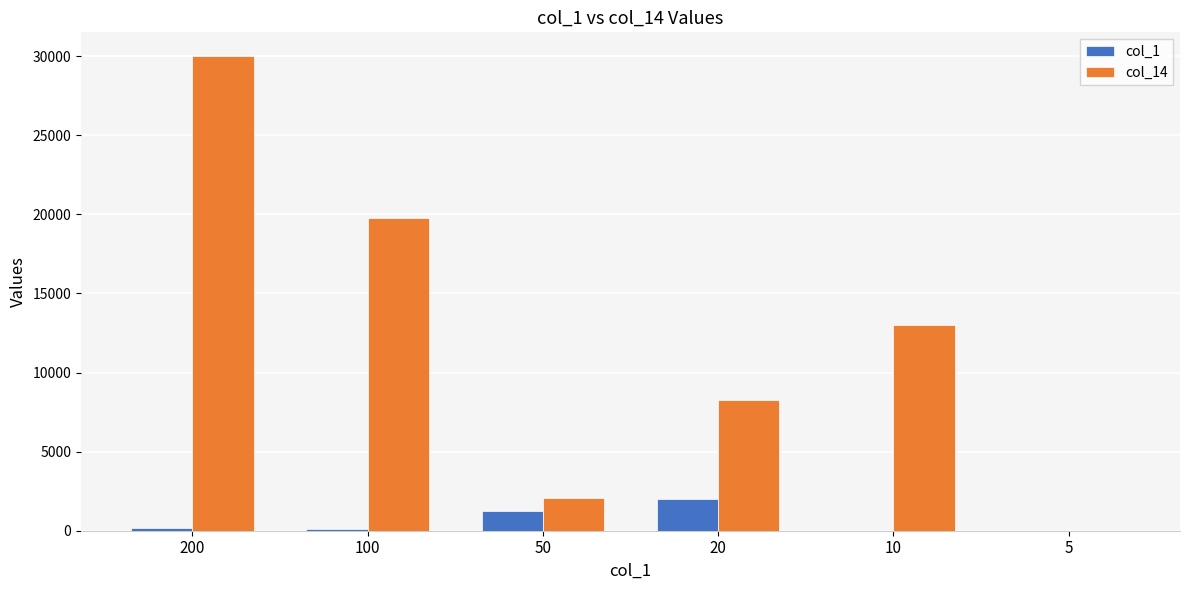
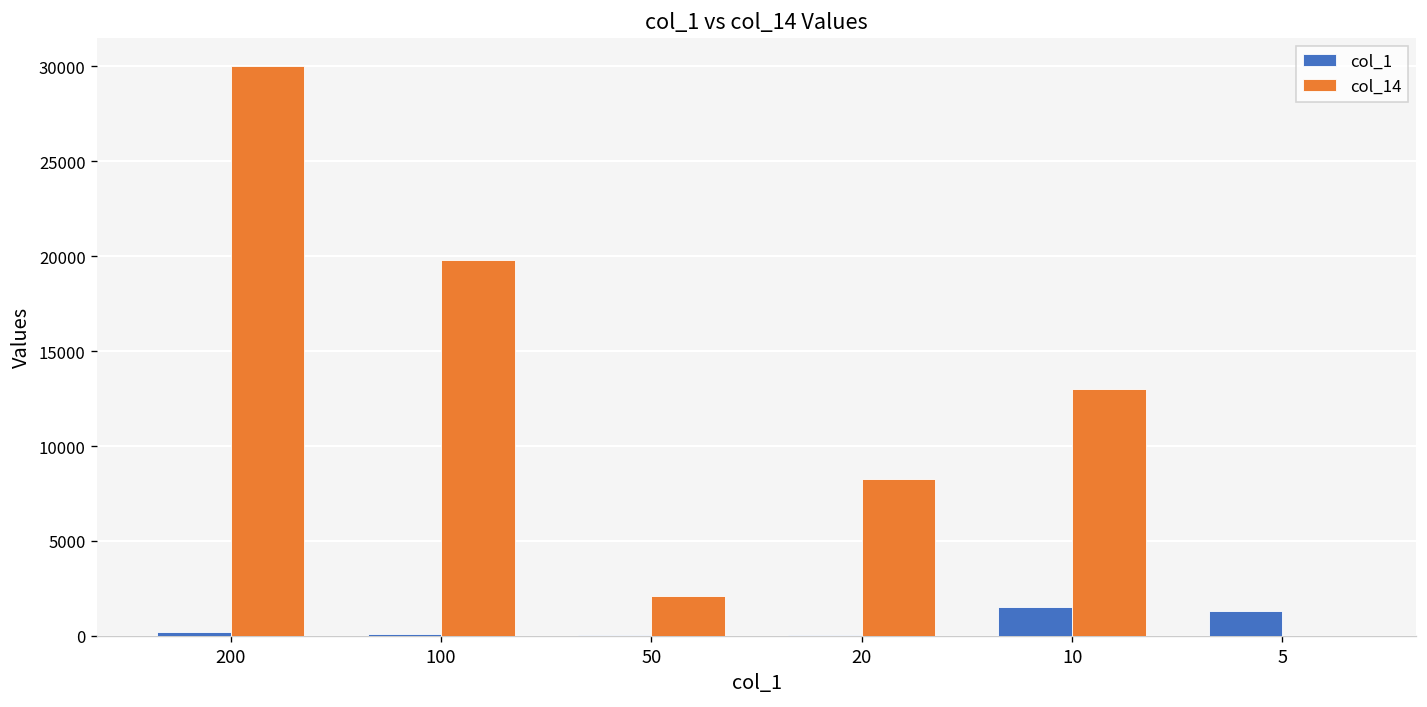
col_1, 50: 1300 -> 100
col_1, 20: 2000 -> 0
col_1, 10: 0 -> 1500
col_1, 5: 0 -> 1300
